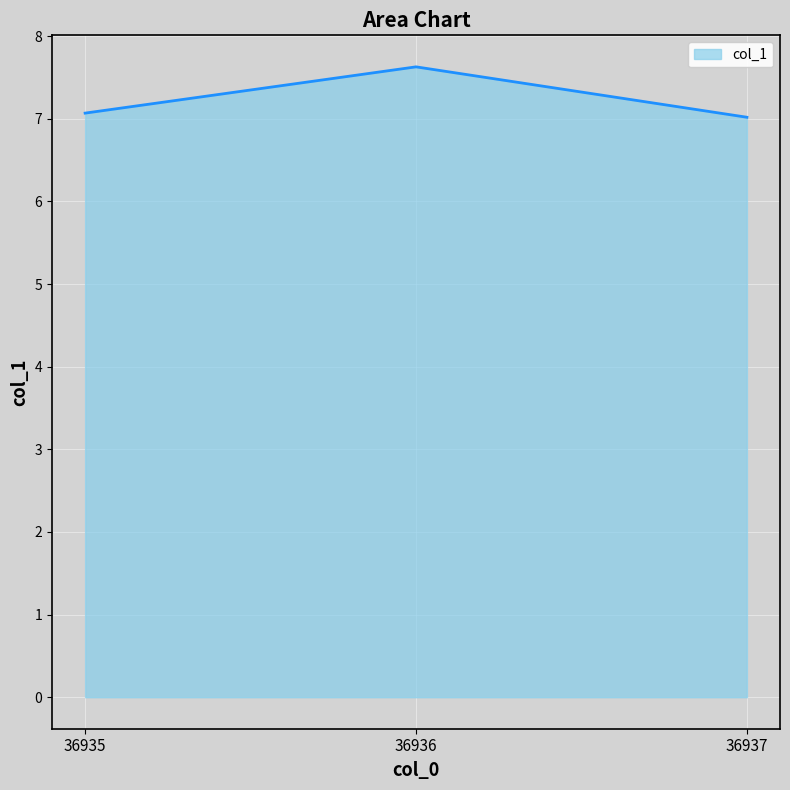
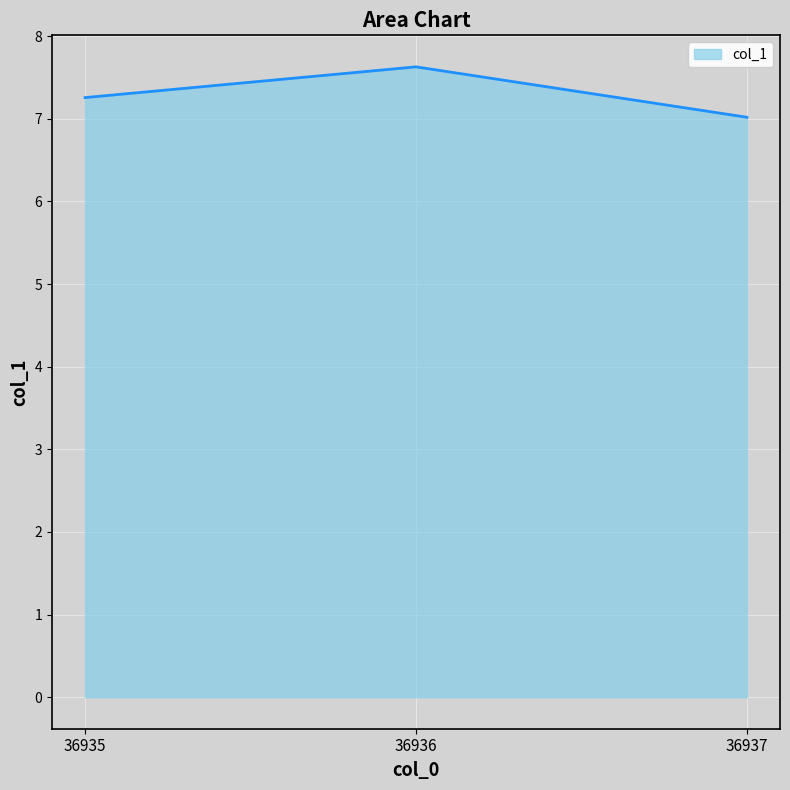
36935: 7.1 -> 7.3
